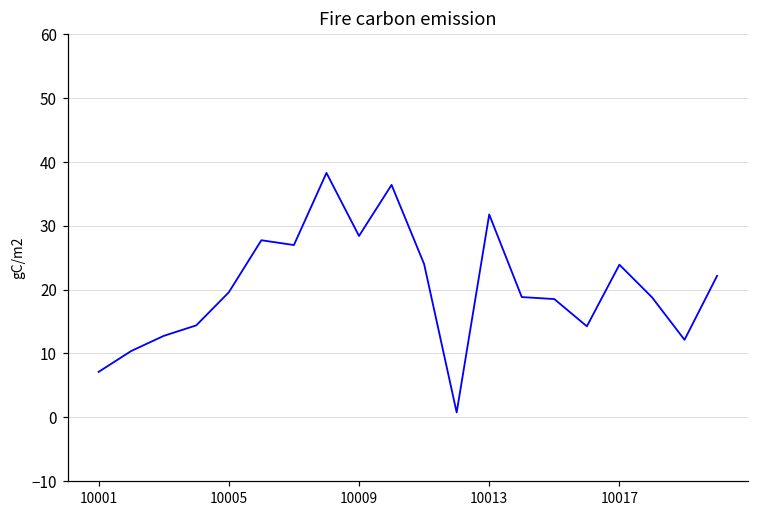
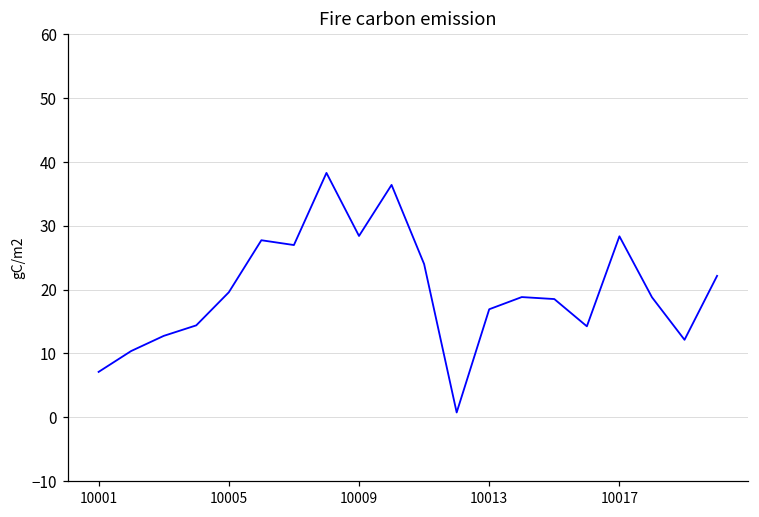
10013: 32 -> 17
10017: 24 -> 28
